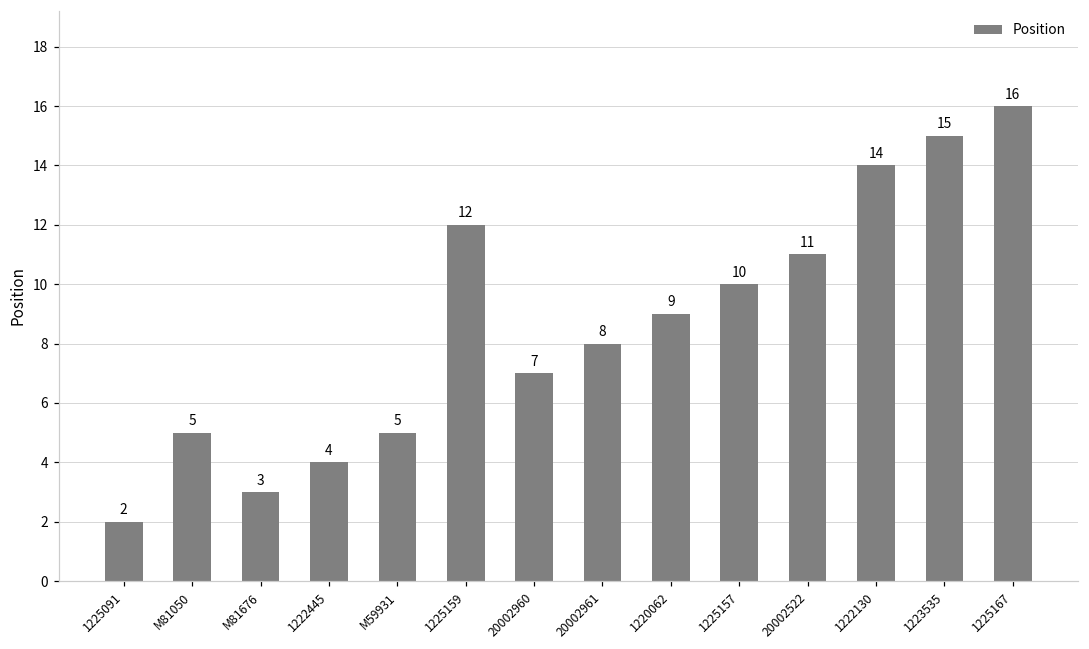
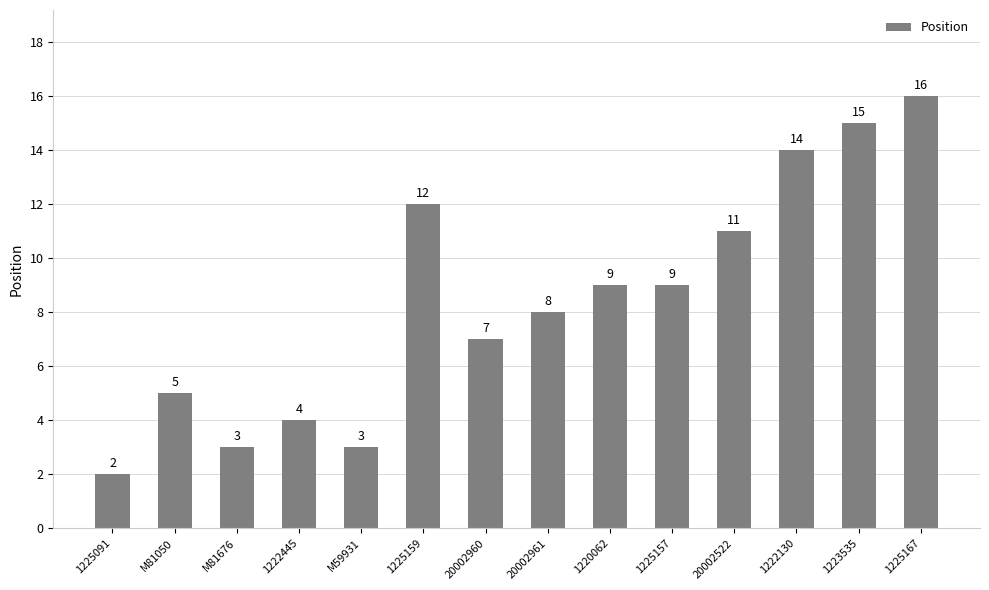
M59931: 5 -> 3
1225157: 10 -> 9
